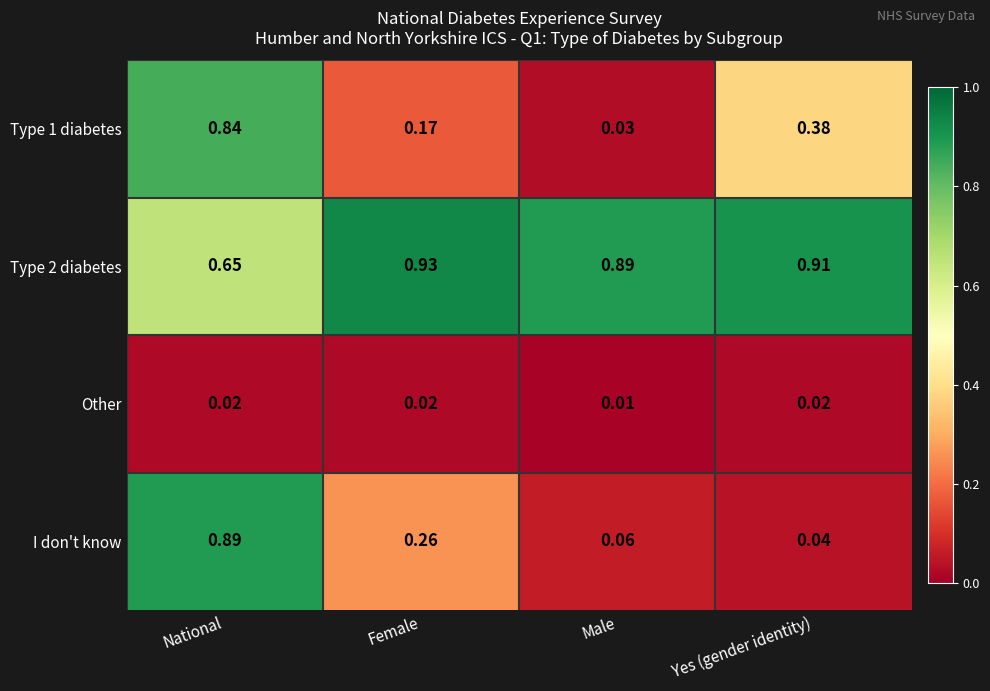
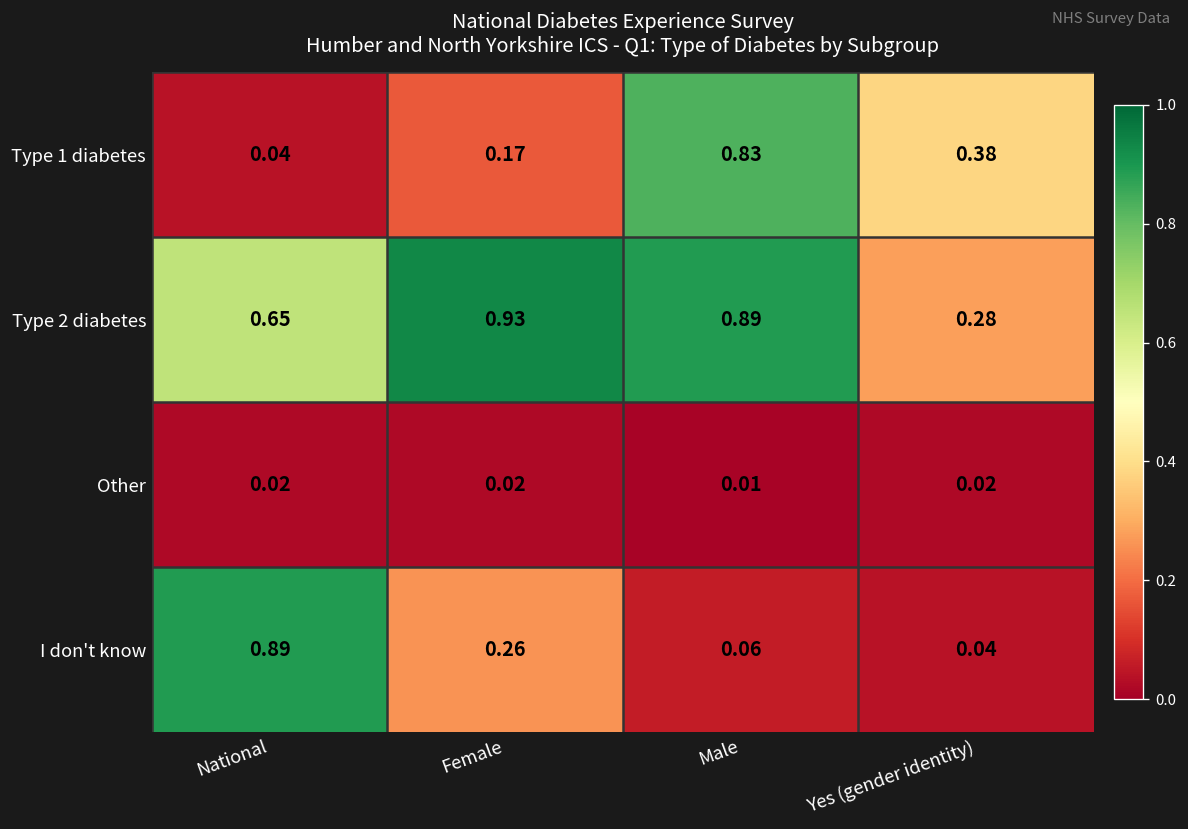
Type 1 diabetes, National: 0.84 -> 0.04
Type 1 diabetes, Male: 0.03 -> 0.83
Type 2 diabetes, Yes (gender identity): 0.91 -> 0.28
